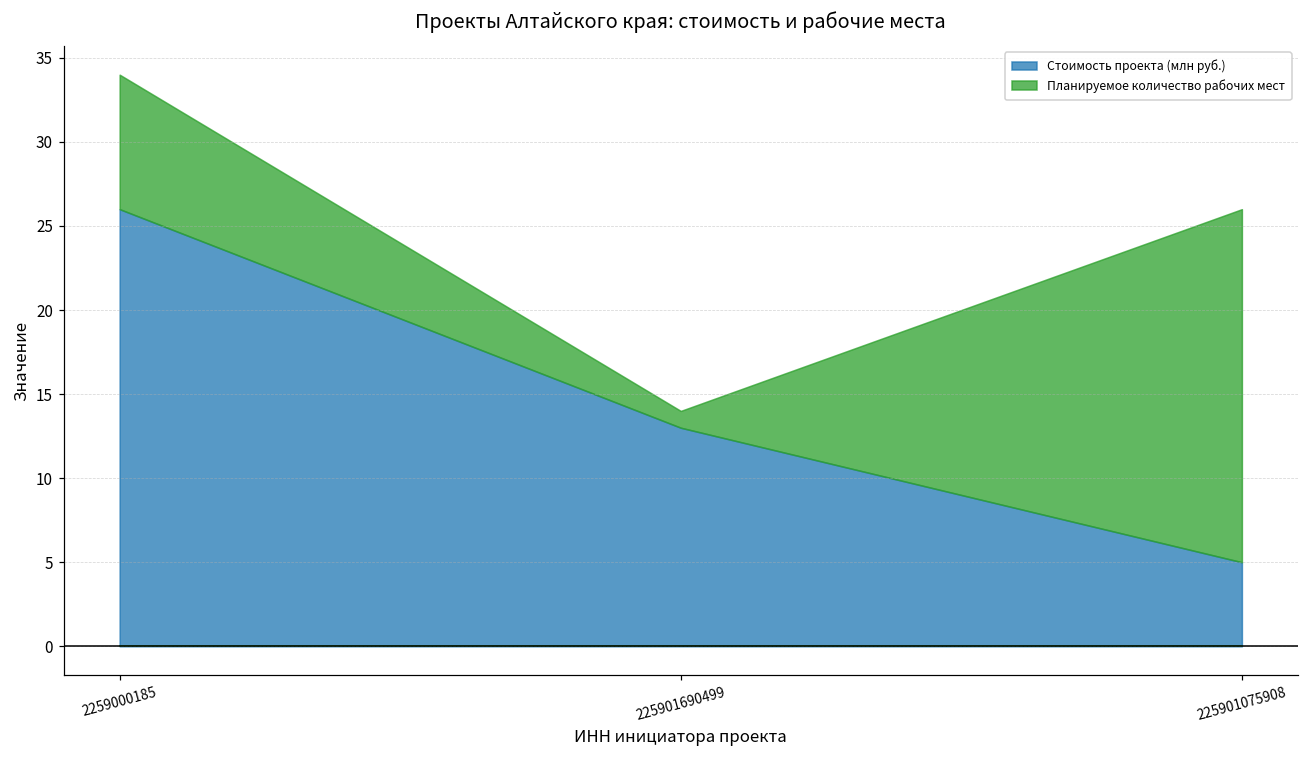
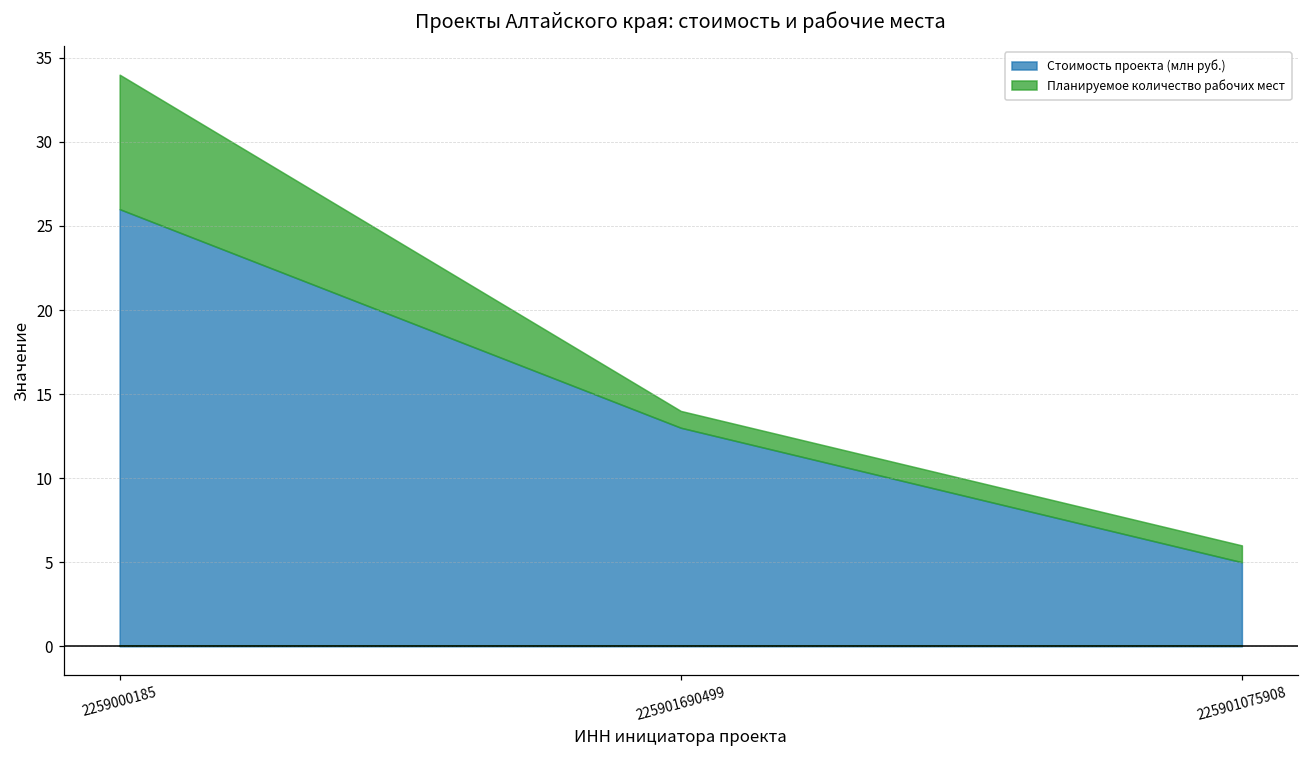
Планируемое количество рабочих мест, 225901075908: 21 -> 1
